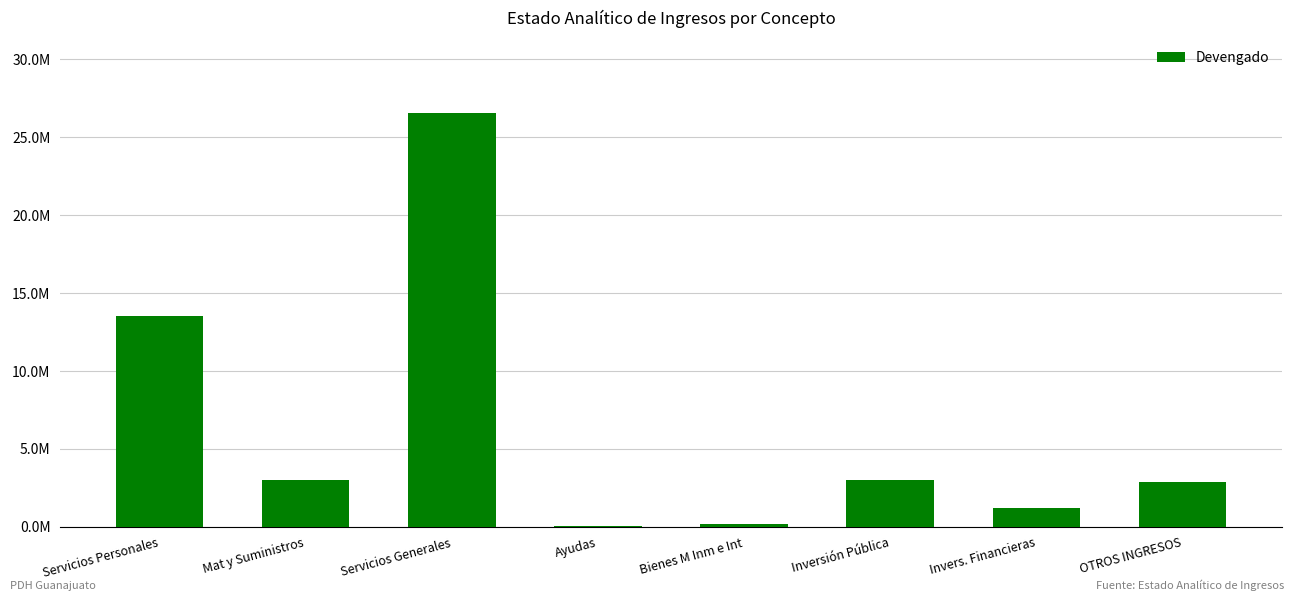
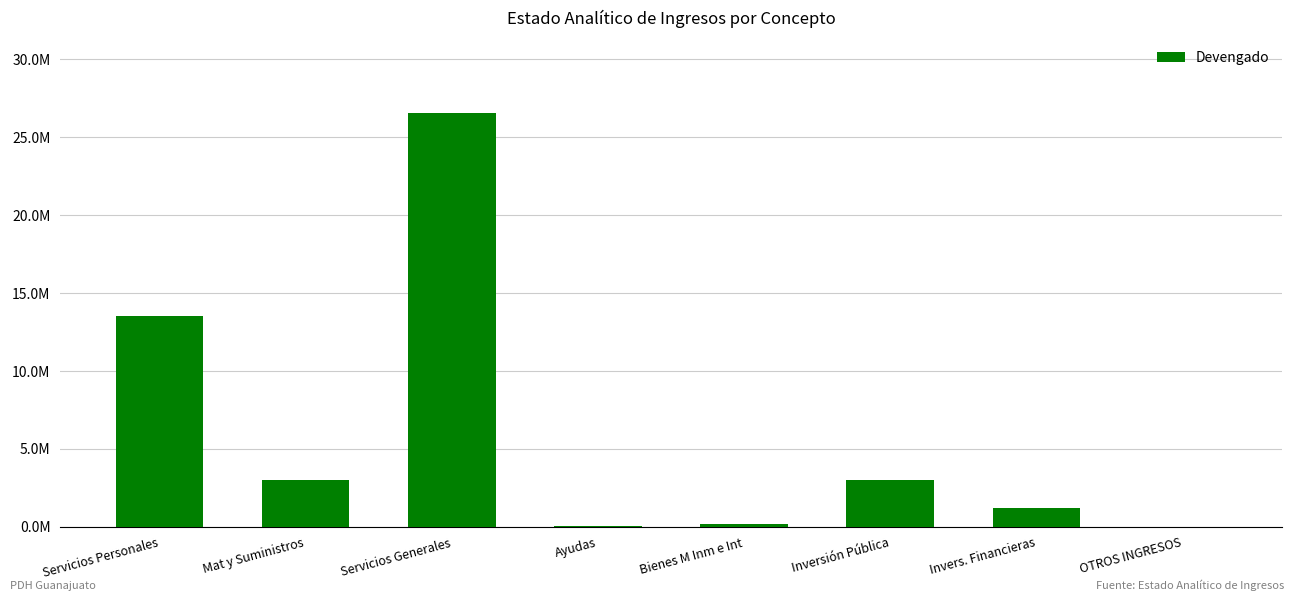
OTROS INGRESOS: 2900000 -> 0
